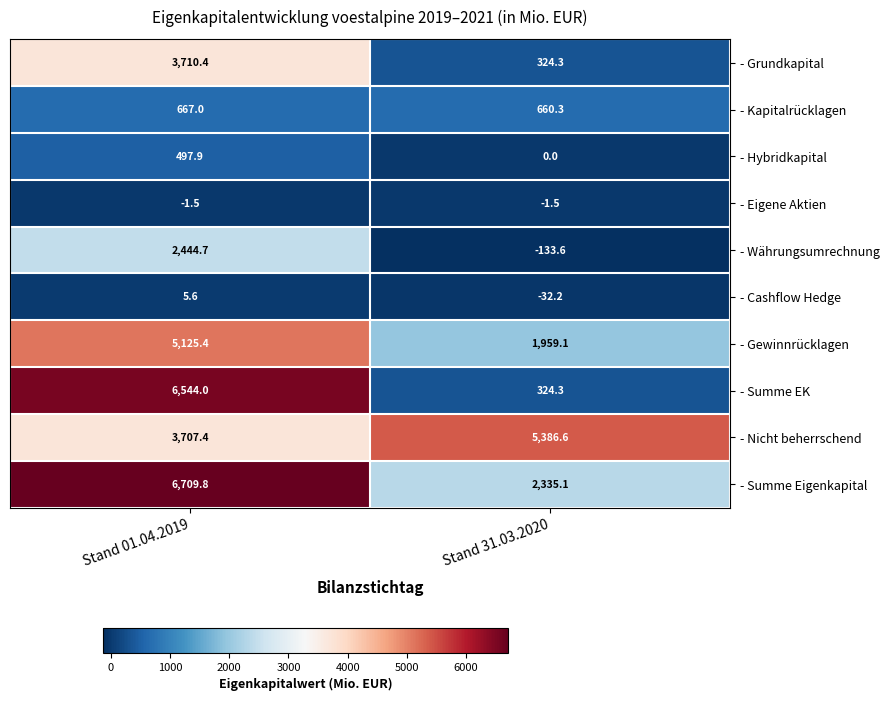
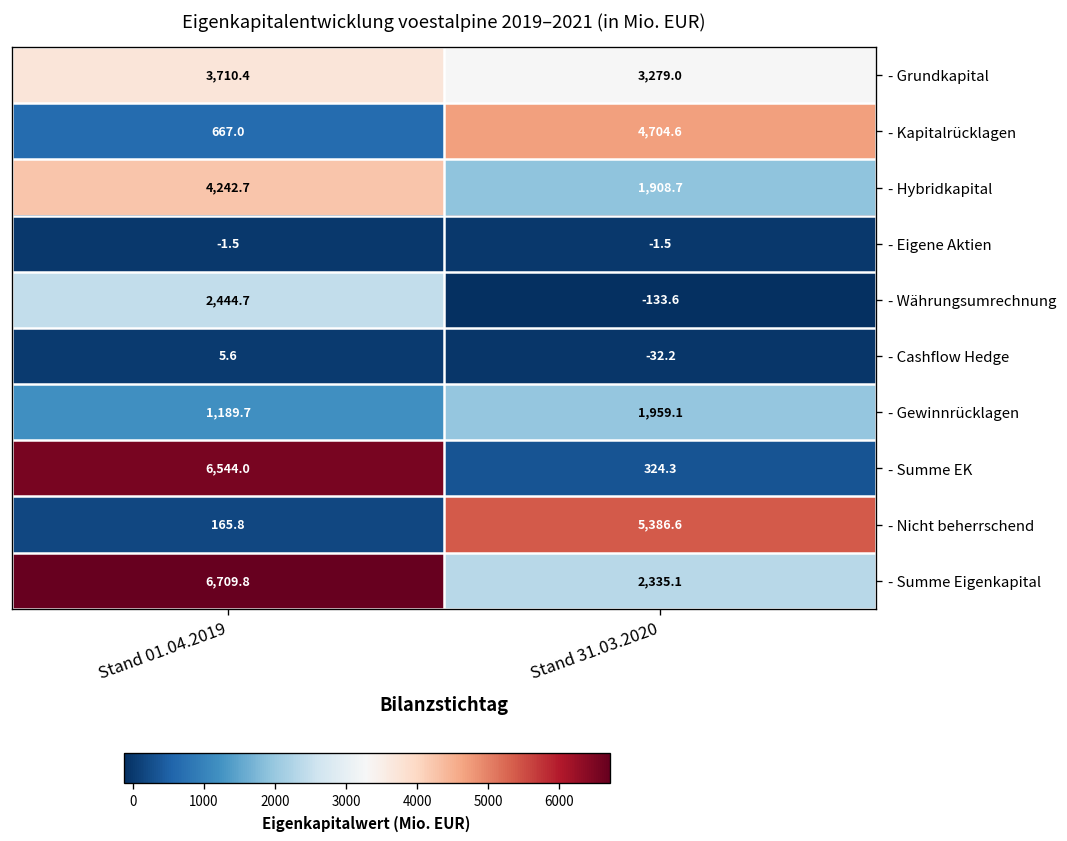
- Grundkapital, Stand 31.03.2020: 324.3 -> 3,279.0
- Kapitalrücklagen, Stand 31.03.2020: 660.3 -> 4,704.6
- Hybridkapital, Stand 01.04.2019: 497.9 -> 4,242.7
- Hybridkapital, Stand 31.03.2020: 0.0 -> 1,908.7
- Gewinnrücklagen, Stand 01.04.2019: 5,125.4 -> 1,189.7
- Nicht beherrschend, Stand 01.04.2019: 3,707.4 -> 165.8
